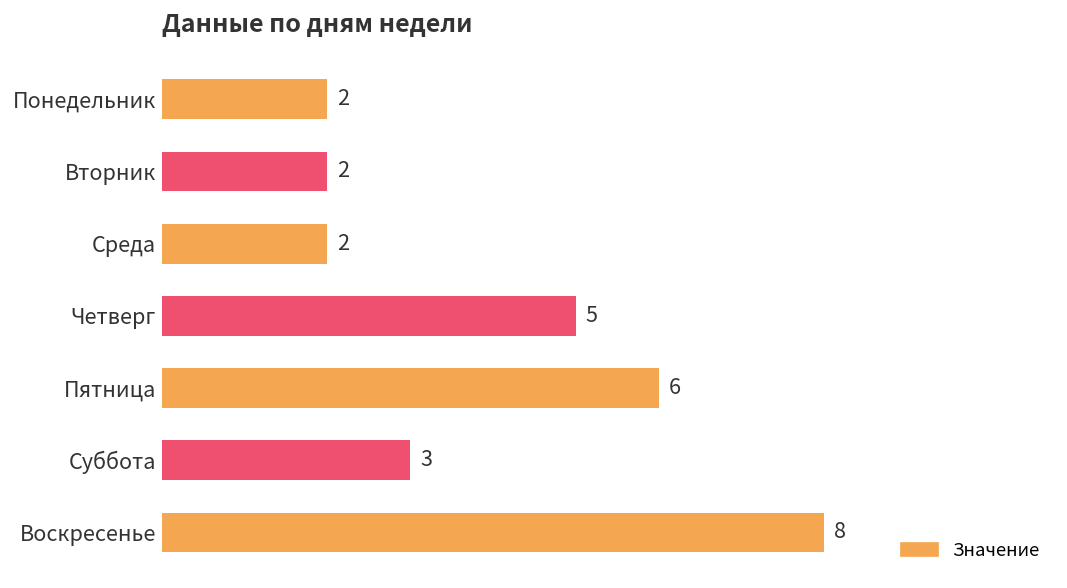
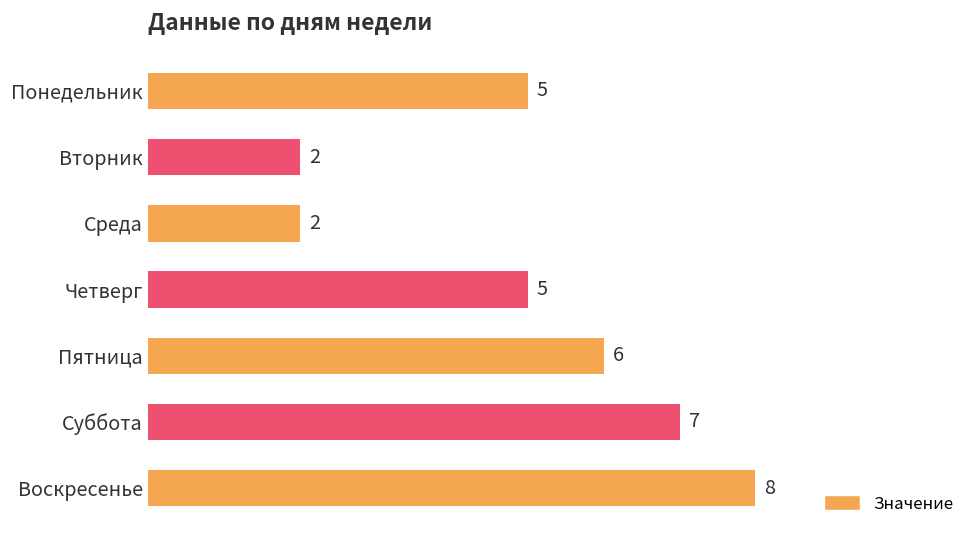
Понедельник: 2 -> 5
Суббота: 3 -> 7
